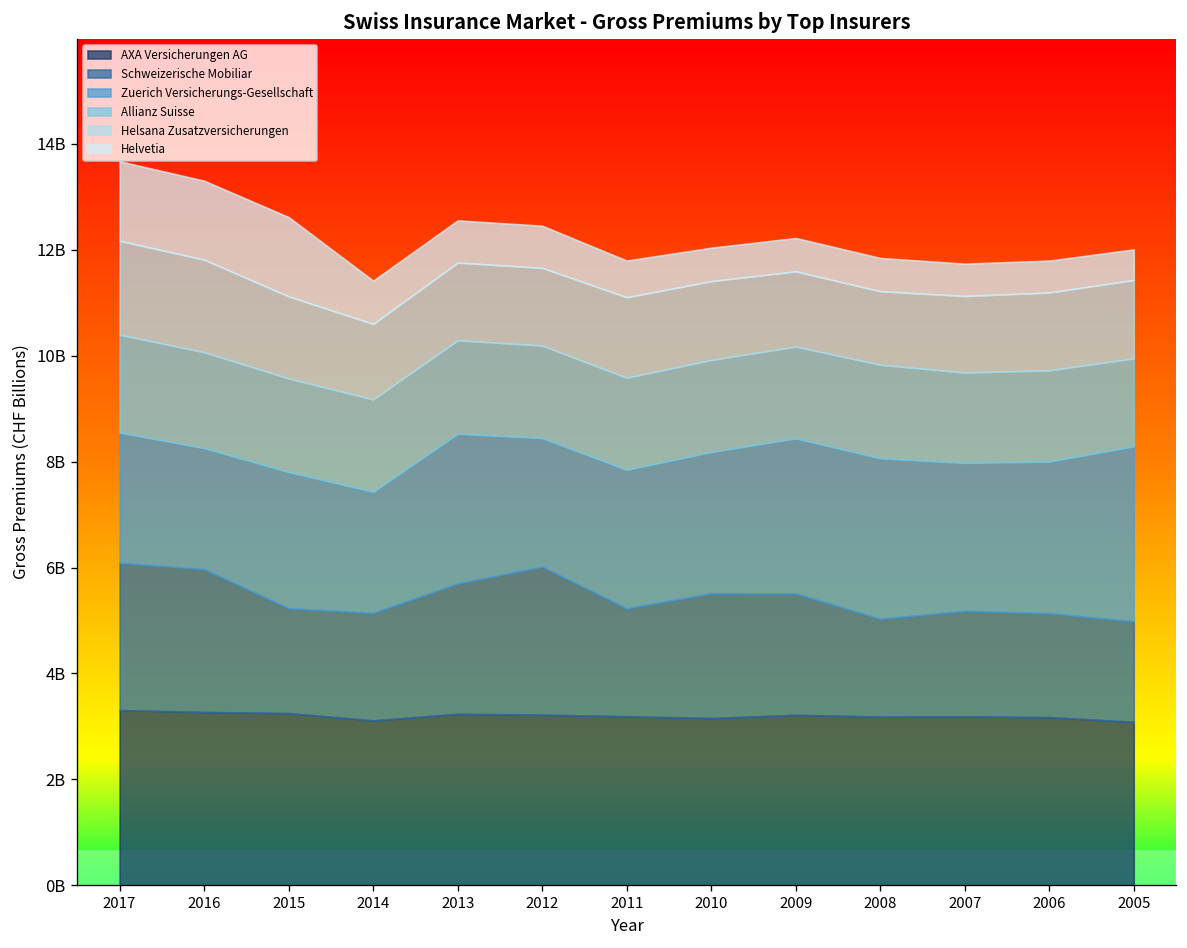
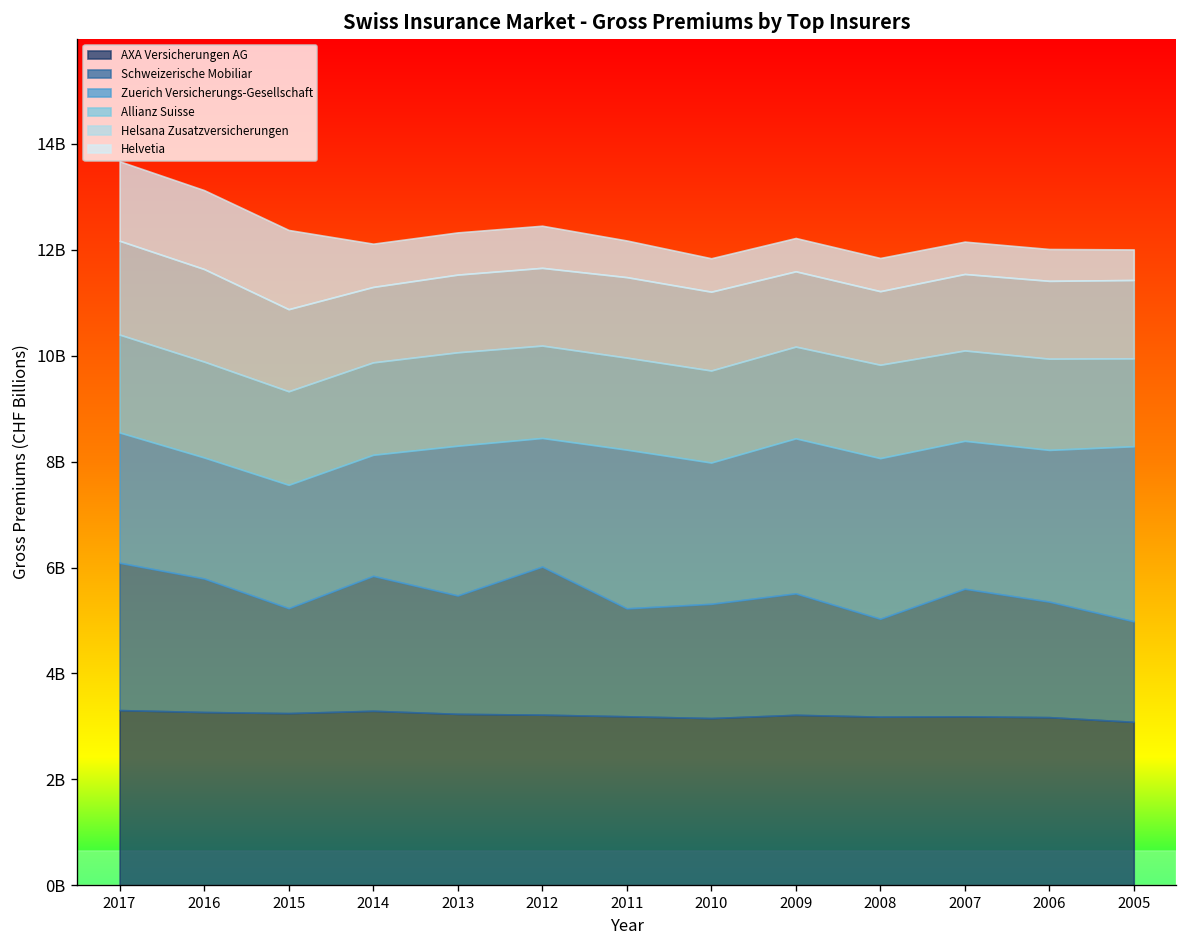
Schweizerische Mobiliar, 2016: 2700000000 -> 2500000000
Zuerich Versicherungs-Gesellschaft, 2015: 2600000000 -> 2300000000
AXA Versicherungen AG, 2014: 3100000000 -> 3300000000
Schweizerische Mobiliar, 2014: 2000000000 -> 2500000000
Schweizerische Mobiliar, 2013: 2500000000 -> 2200000000
Zuerich Versicherungs-Gesellschaft, 2011: 2600000000 -> 3000000000
Schweizerische Mobiliar, 2010: 2400000000 -> 2200000000
Schweizerische Mobiliar, 2007: 2000000000 -> 2400000000
Schweizerische Mobiliar, 2006: 2000000000 -> 2200000000
